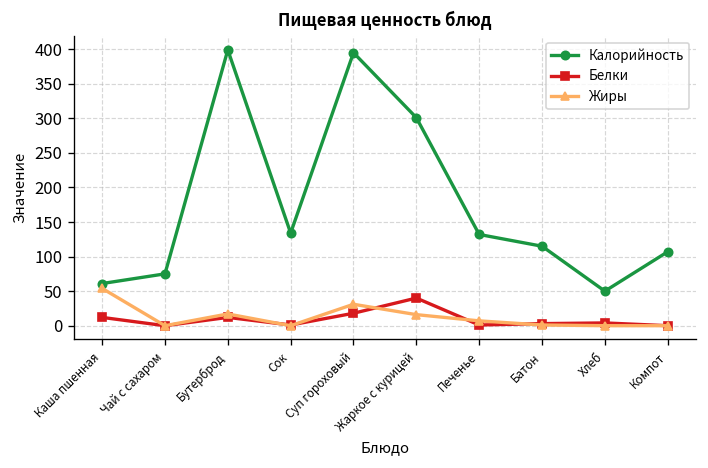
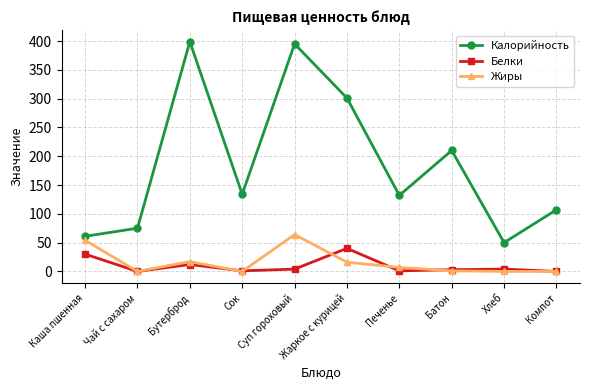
Белки, Каша пшенная: 10 -> 30
Белки, Суп гороховый: 20 -> 0
Жиры, Суп гороховый: 30 -> 60
Калорийность, Батон: 120 -> 210
